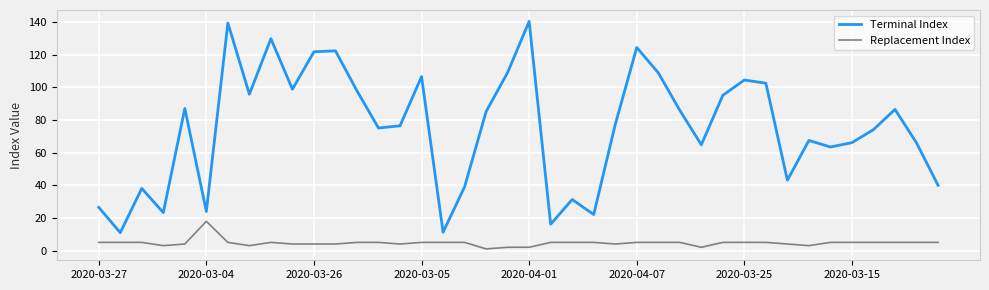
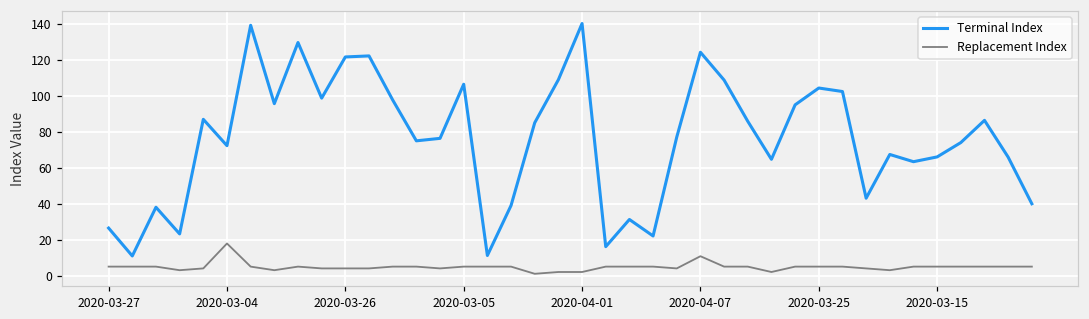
Terminal Index, 2020-03-04: 24 -> 72
Replacement Index, 2020-04-07: 5 -> 11
